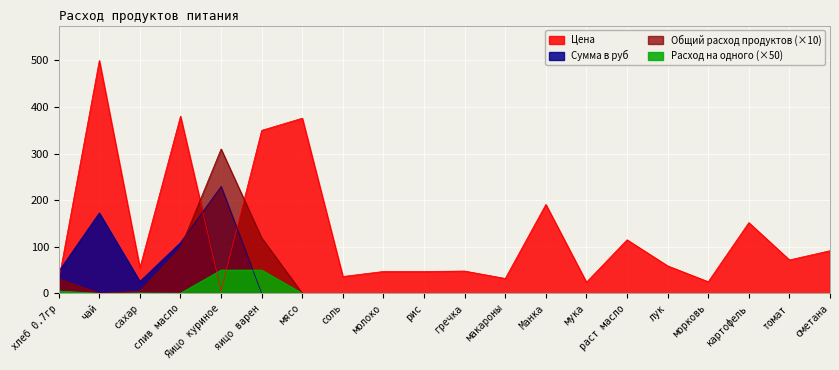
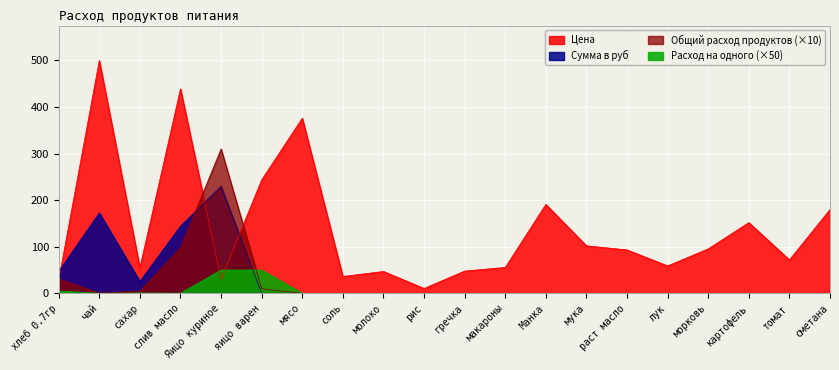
Цена, слив масло: 380 -> 440
Сумма в руб, слив масло: 110 -> 140
Цена, Яицо куриное: 10 -> 30
Цена, яицо варен: 350 -> 240
Общий расход продуктов (×10), яицо варен: 120 -> 10
Цена, рис: 50 -> 10
Цена, макароны: 30 -> 60
Цена, мука: 20 -> 100
Цена, раст масло: 120 -> 90
Цена, морковь: 30 -> 100
Цена, сметана: 90 -> 180
